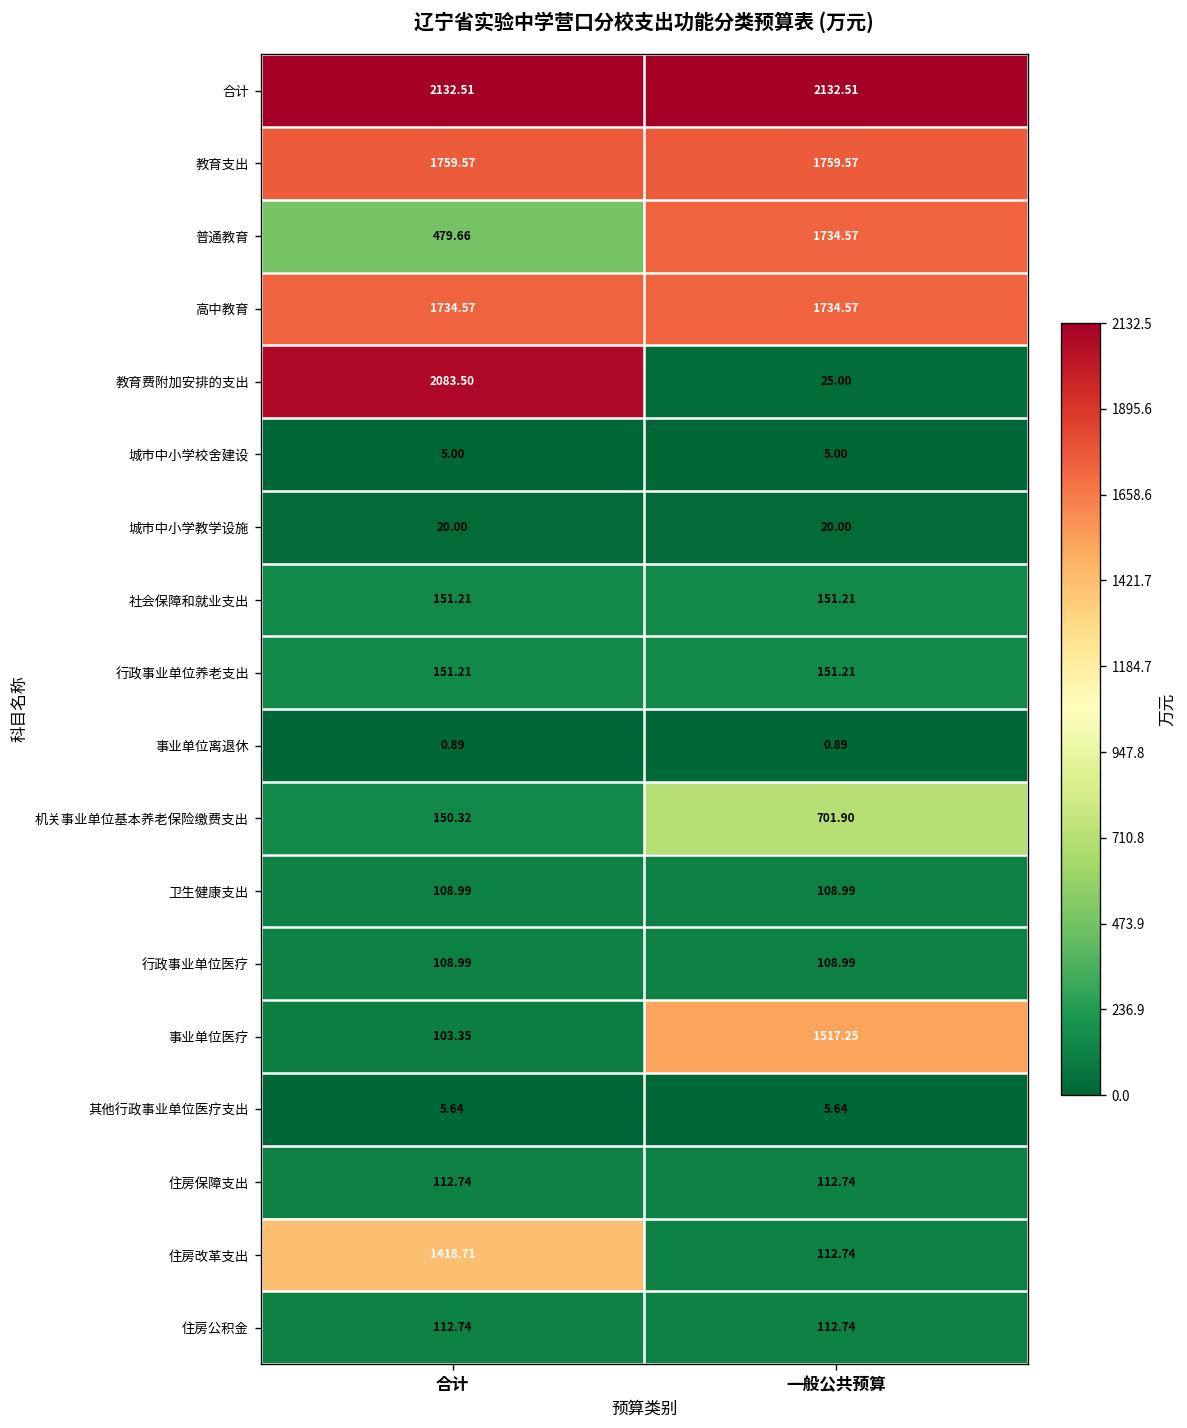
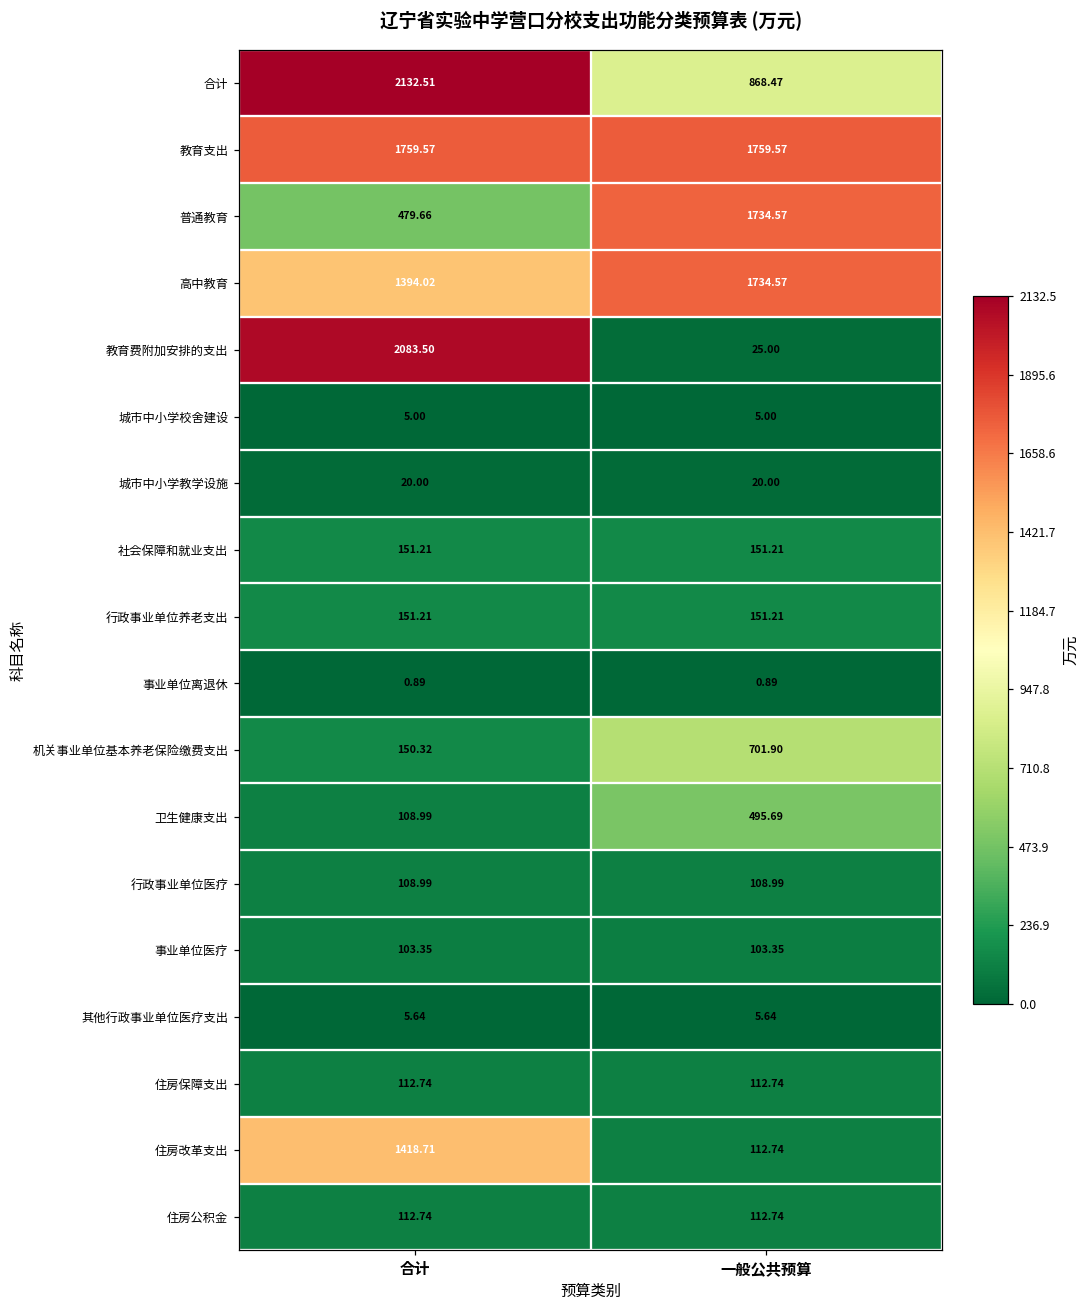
合计, 一般公共预算: 2132.51 -> 868.47
高中教育, 合计: 1734.57 -> 1394.02
卫生健康支出, 一般公共预算: 108.99 -> 495.69
事业单位医疗, 一般公共预算: 1517.25 -> 103.35
